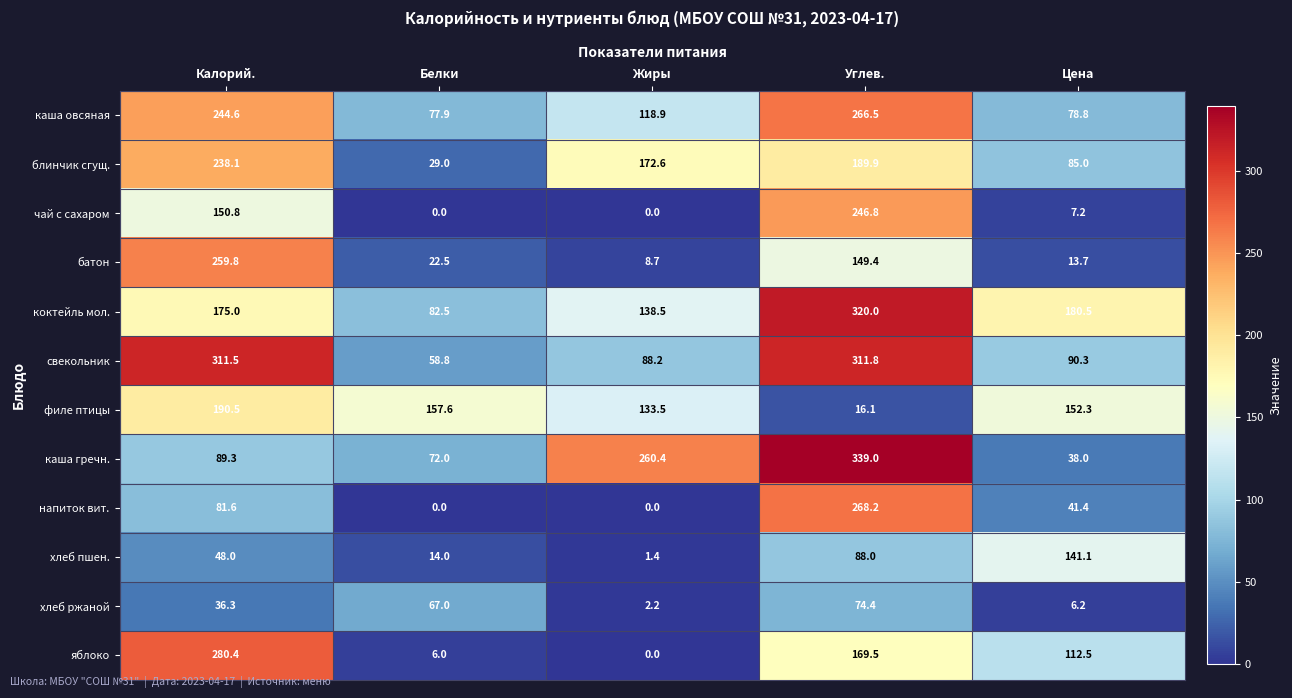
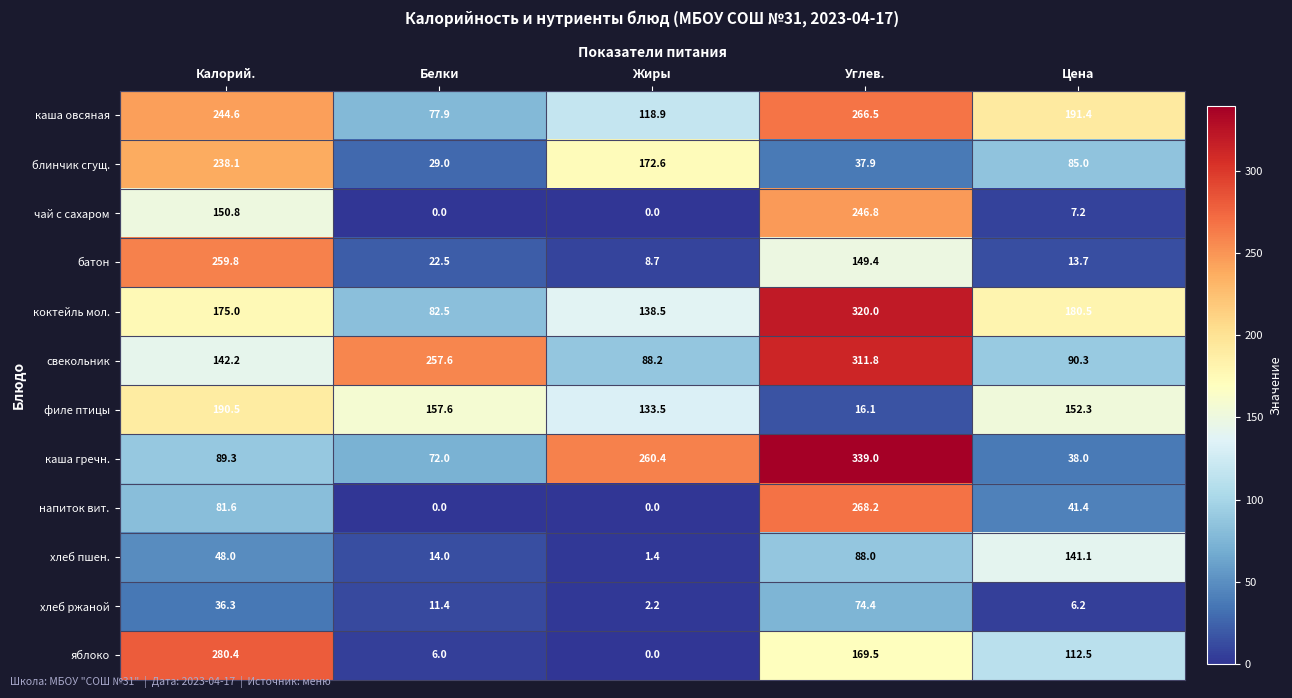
каша овсяная, Цена: 78.8 -> 191.4
блинчик сгущ., Углев.: 189.9 -> 37.9
свекольник, Калорий.: 311.5 -> 142.2
свекольник, Белки: 58.8 -> 257.6
хлеб ржаной, Белки: 67.0 -> 11.4
